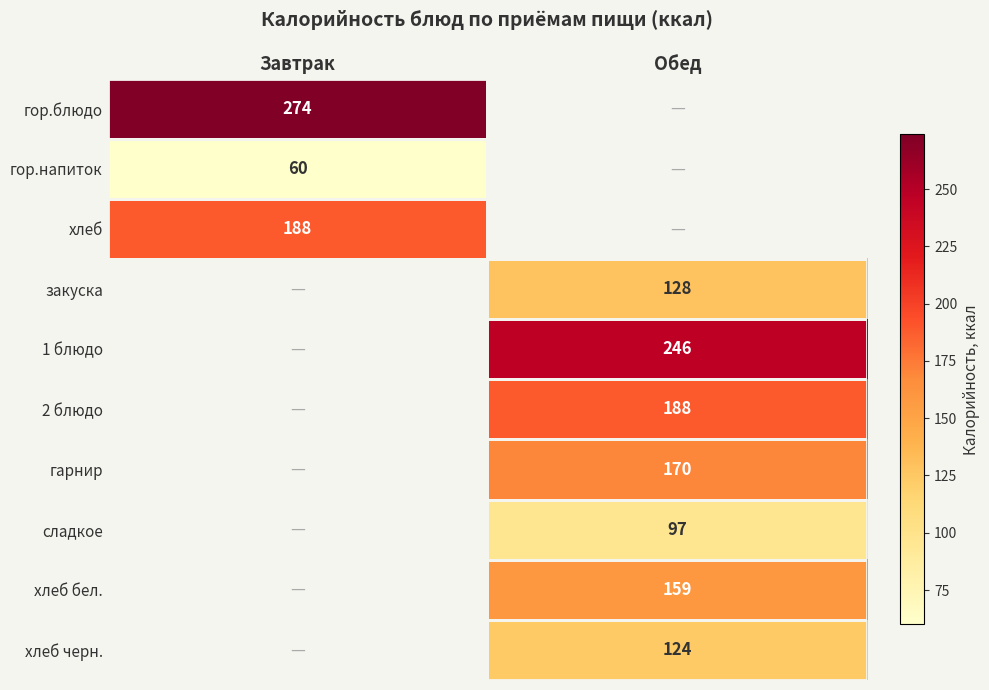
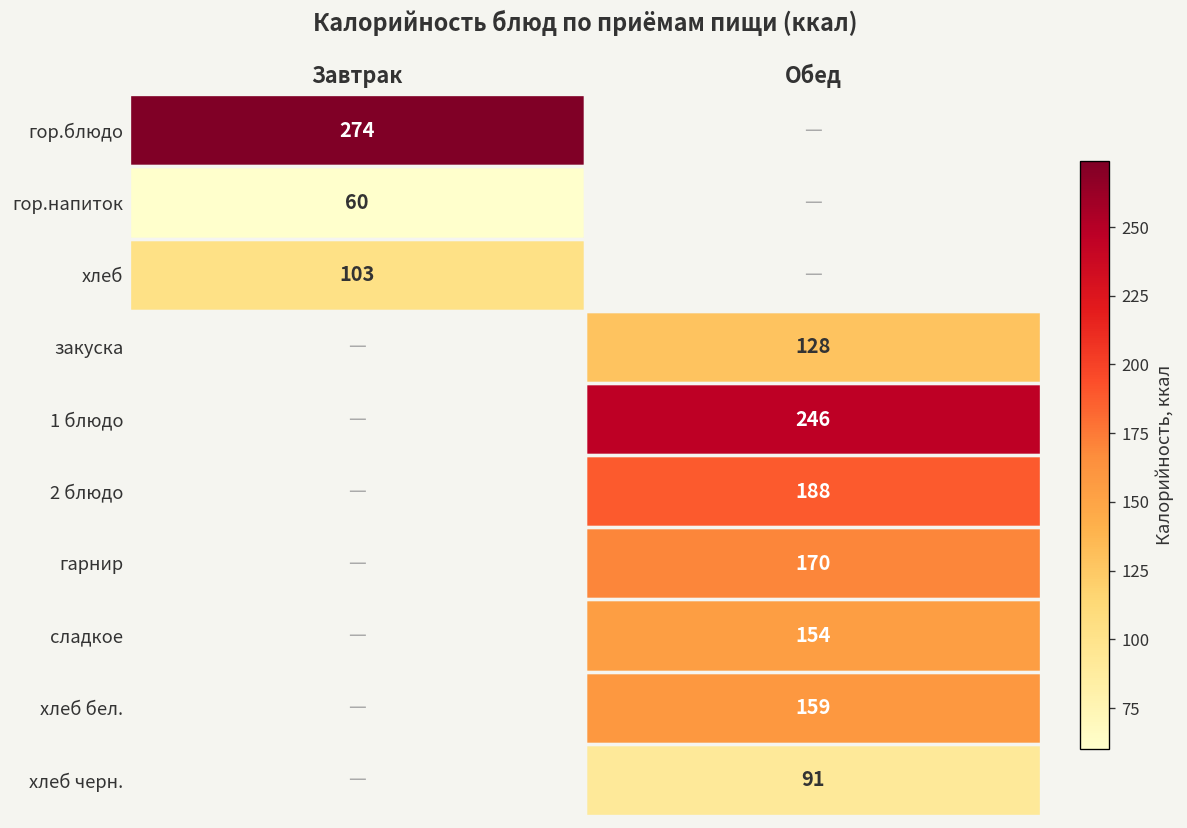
хлеб, Завтрак: 188 -> 103
сладкое, Обед: 97 -> 154
хлеб черн., Обед: 124 -> 91
